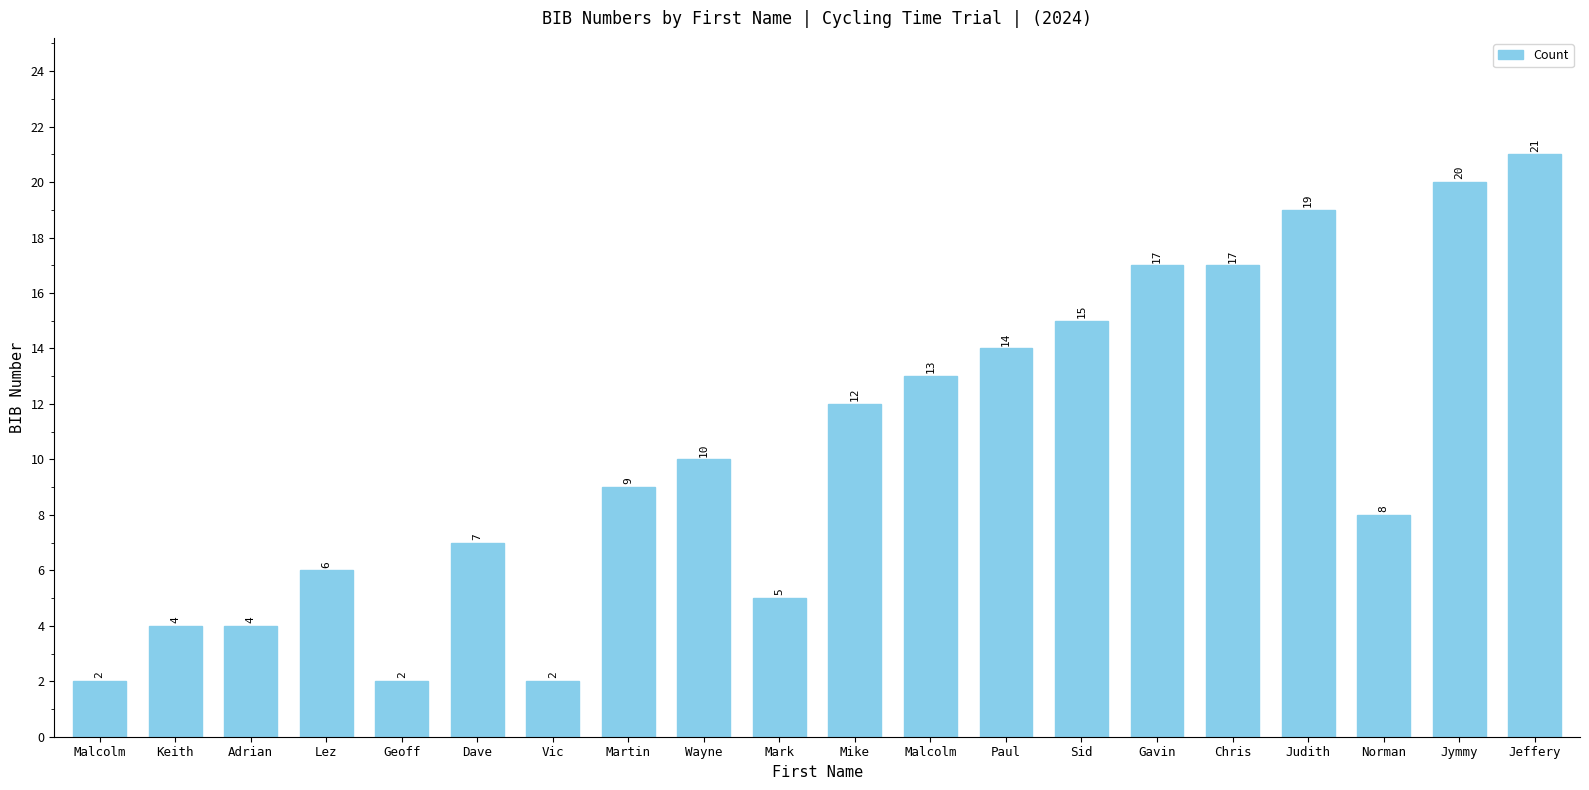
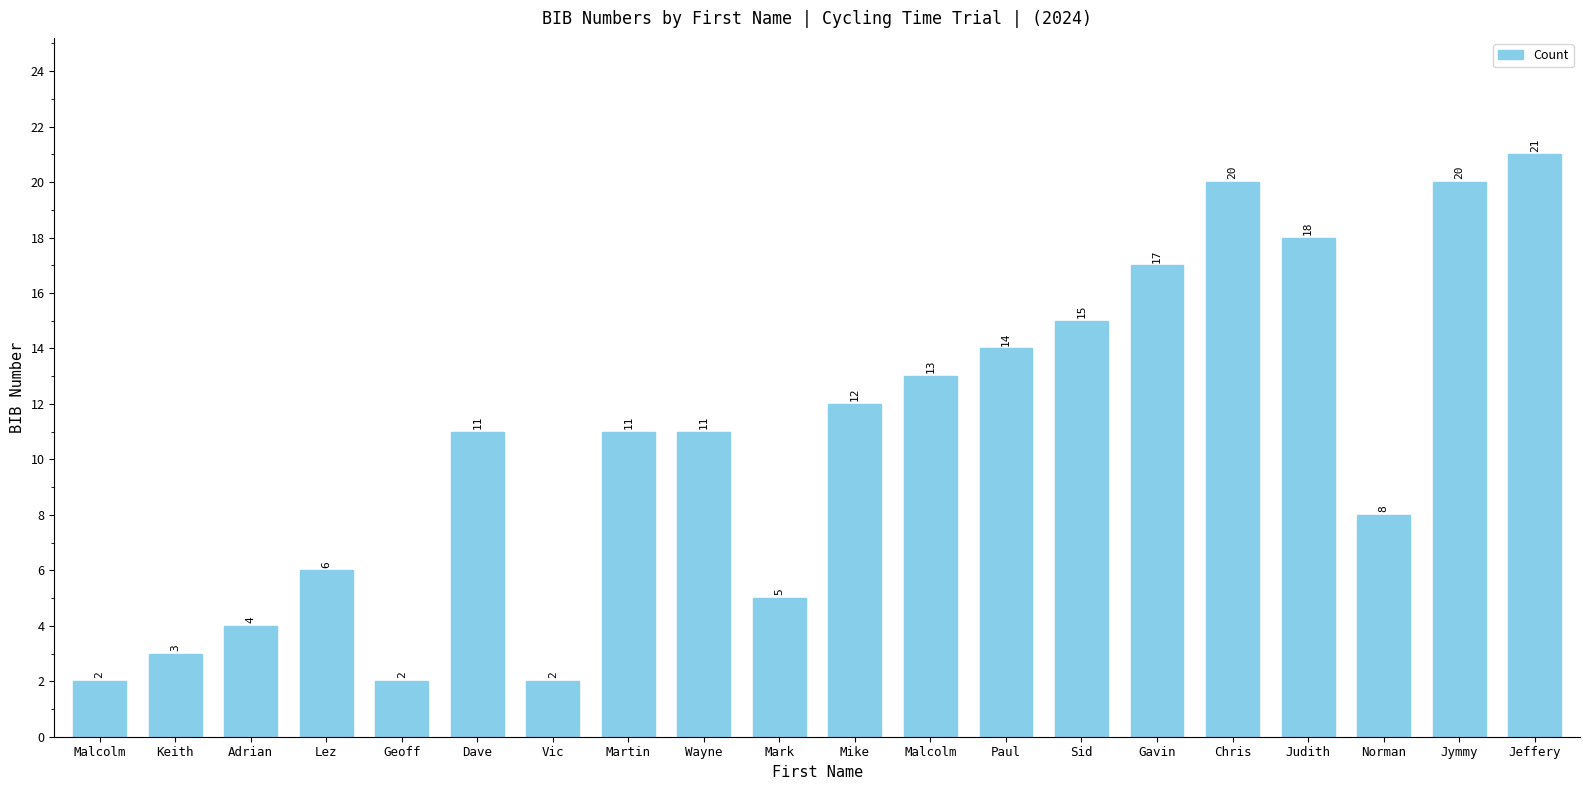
Keith: 4 -> 3
Dave: 7 -> 11
Martin: 9 -> 11
Wayne: 10 -> 11
Chris: 17 -> 20
Judith: 19 -> 18
